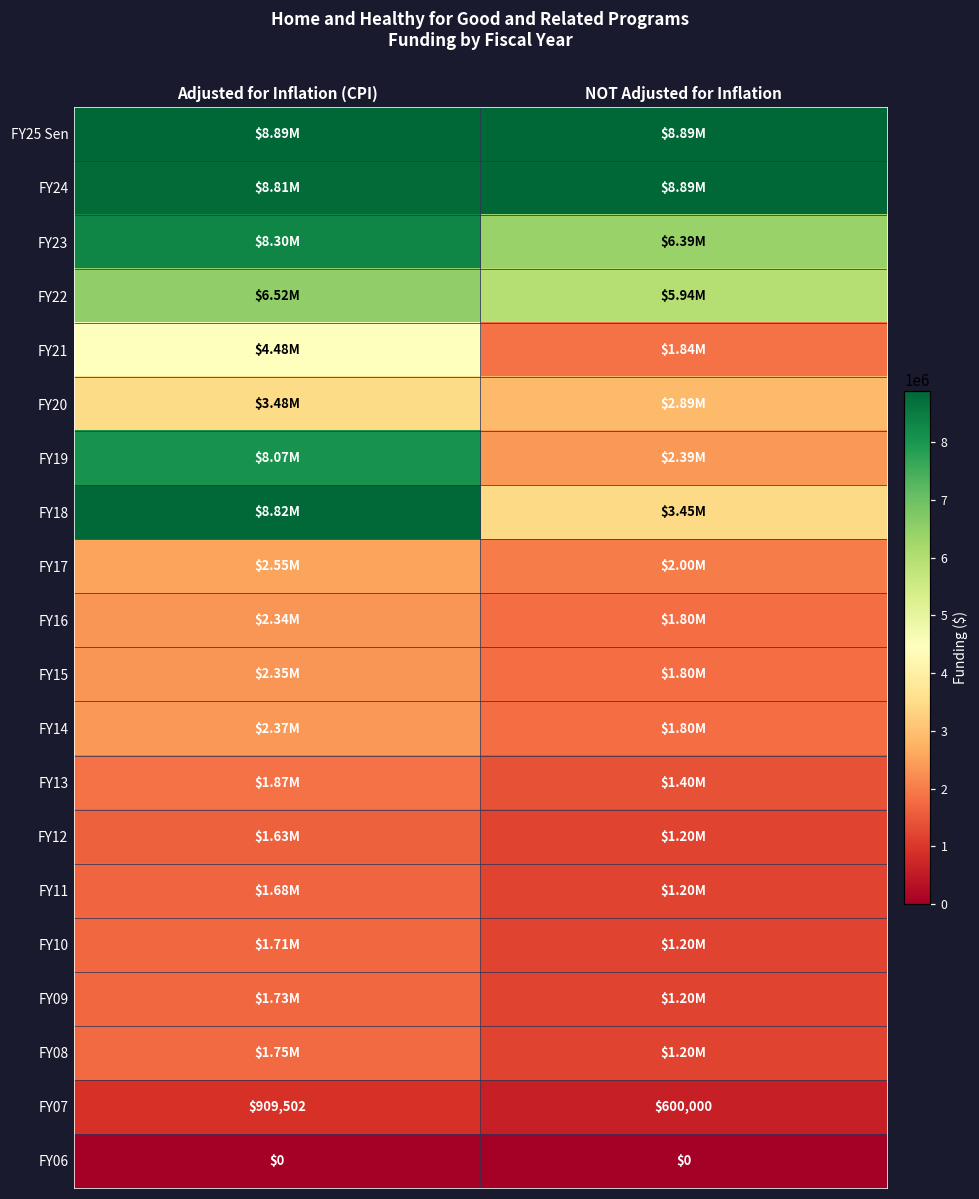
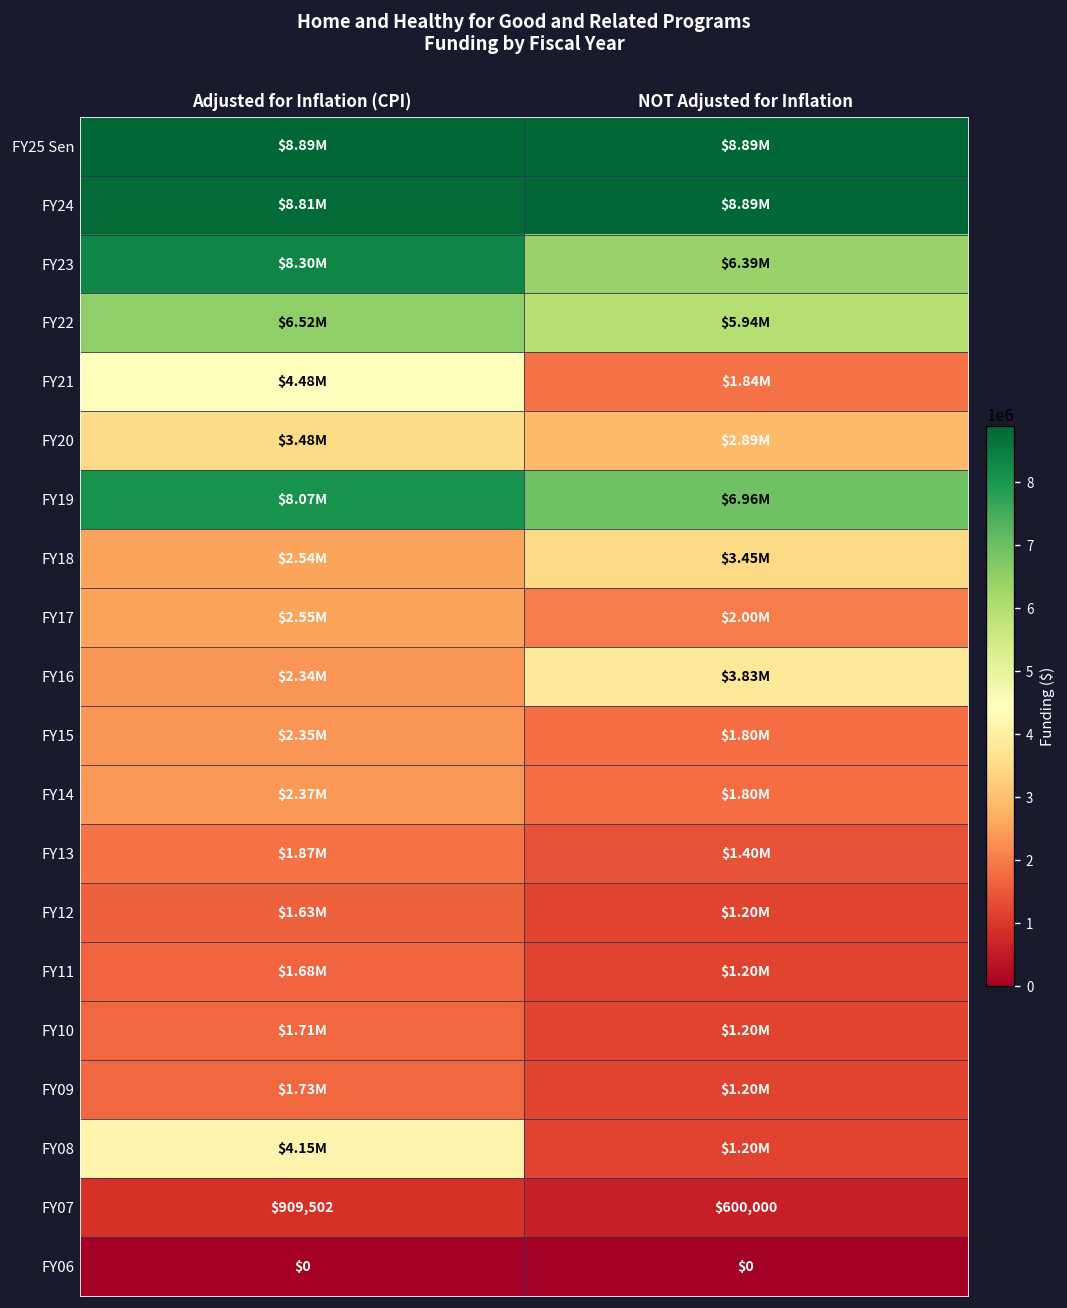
FY19, NOT Adjusted for Inflation: $2.39M -> $6.96M
FY18, Adjusted for Inflation (CPI): $8.82M -> $2.54M
FY16, NOT Adjusted for Inflation: $1.80M -> $3.83M
FY08, Adjusted for Inflation (CPI): $1.75M -> $4.15M
